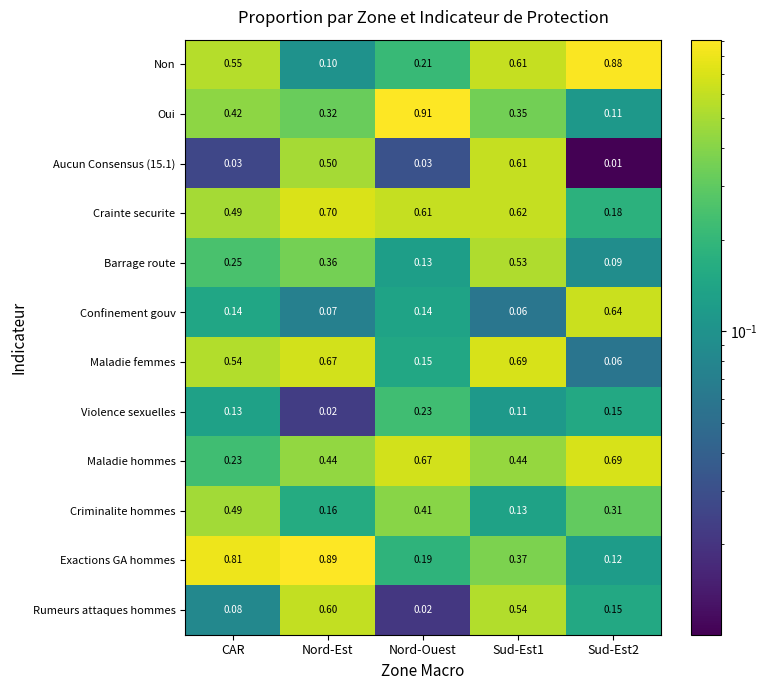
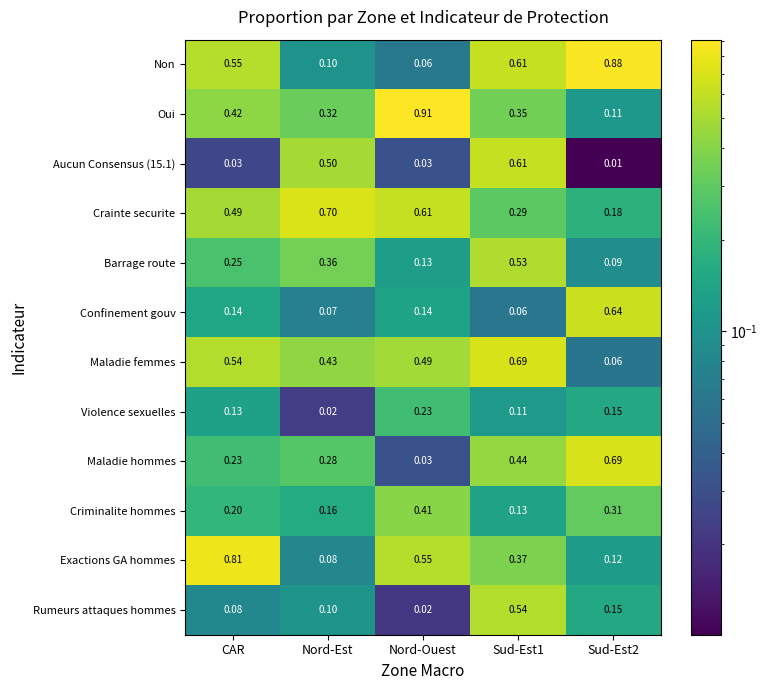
Non, Nord-Ouest: 0.21 -> 0.06
Crainte securite, Sud-Est1: 0.62 -> 0.29
Maladie femmes, Nord-Est: 0.67 -> 0.43
Maladie femmes, Nord-Ouest: 0.15 -> 0.49
Maladie hommes, Nord-Est: 0.44 -> 0.28
Maladie hommes, Nord-Ouest: 0.67 -> 0.03
Criminalite hommes, CAR: 0.49 -> 0.20
Exactions GA hommes, Nord-Est: 0.89 -> 0.08
Exactions GA hommes, Nord-Ouest: 0.19 -> 0.55
Rumeurs attaques hommes, Nord-Est: 0.60 -> 0.10
